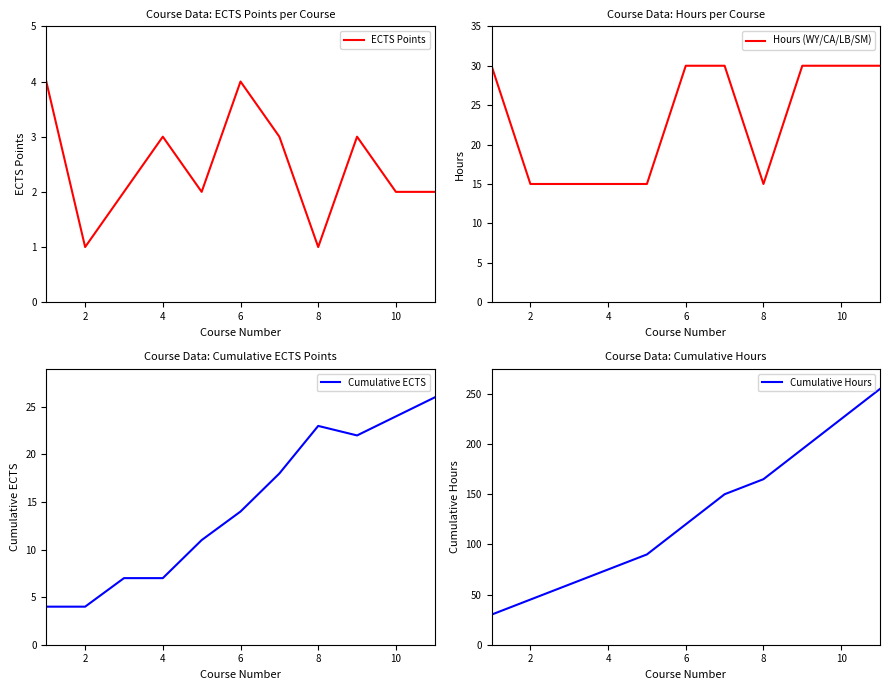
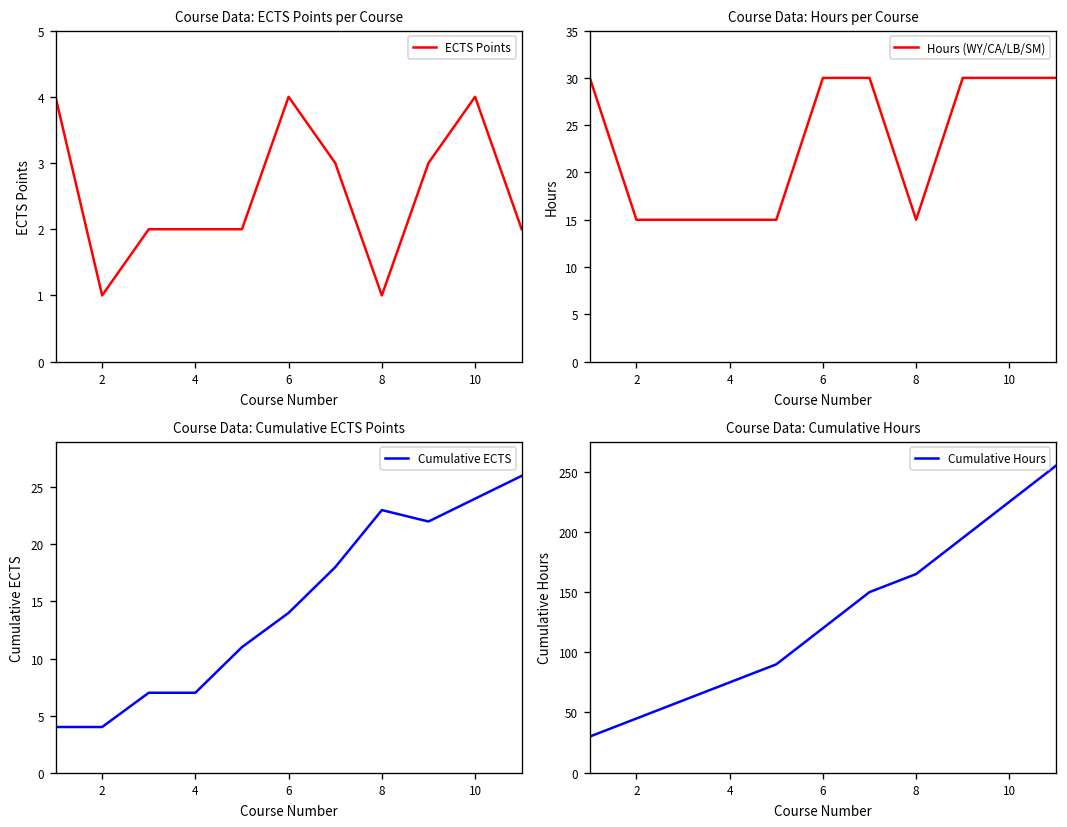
Course Data: ECTS Points per Course, 4: 3 -> 2
Course Data: ECTS Points per Course, 10: 2 -> 4
